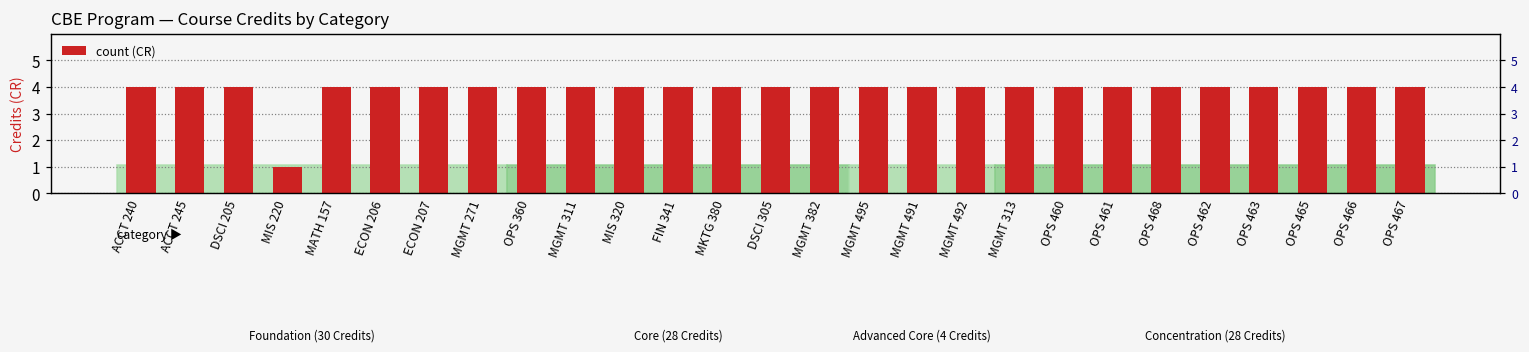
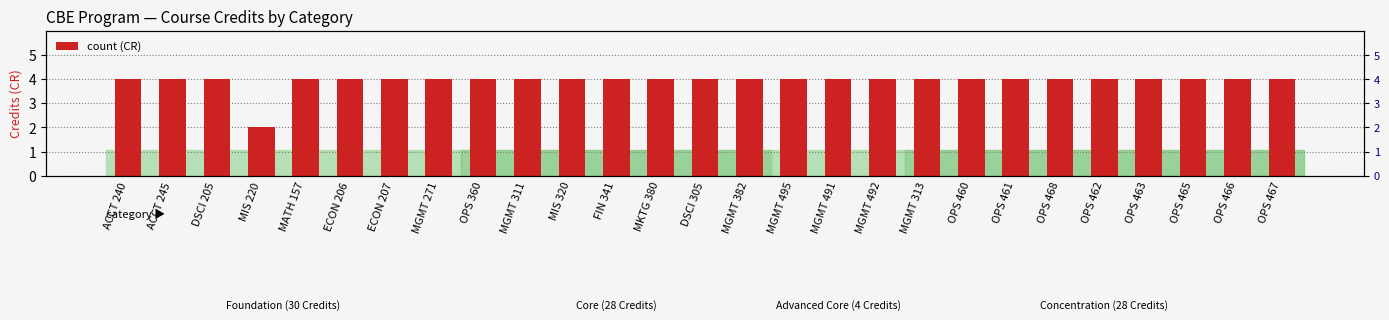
MIS 220: 1 -> 2
